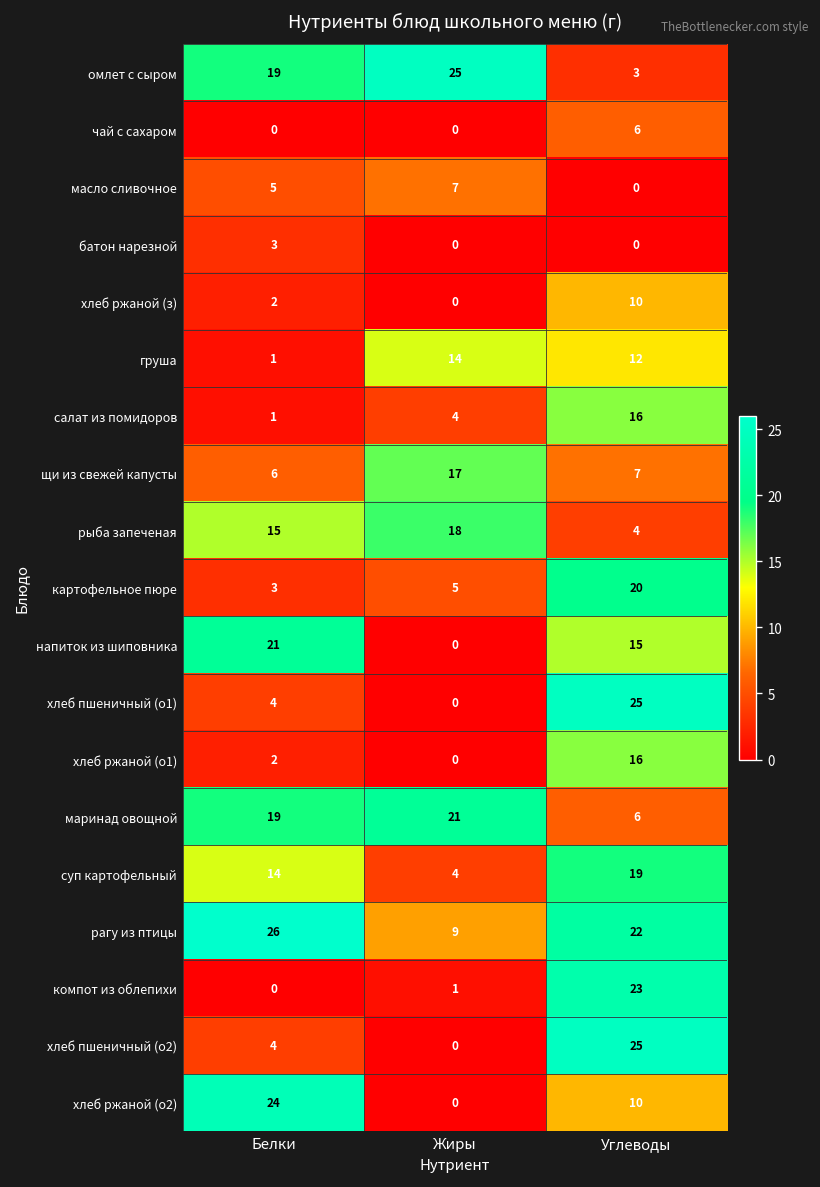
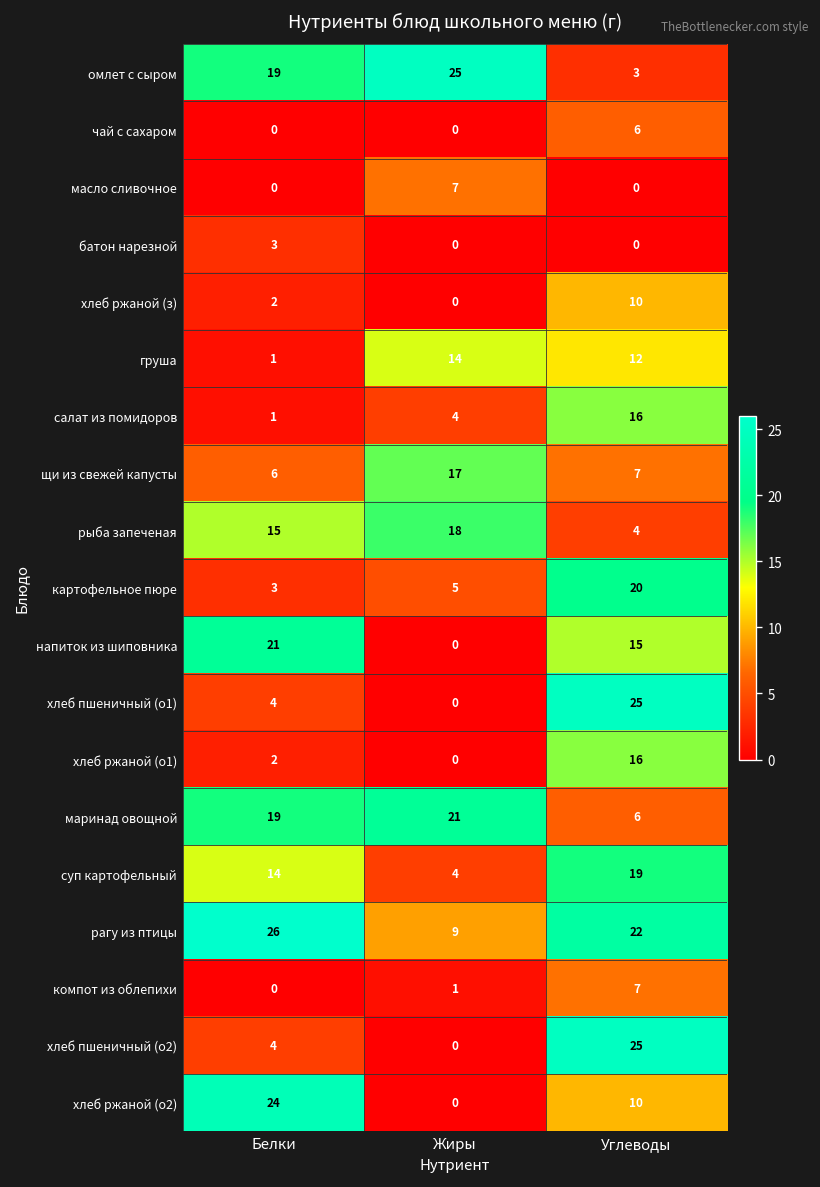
масло сливочное, Белки: 5 -> 0
компот из облепихи, Углеводы: 23 -> 7
